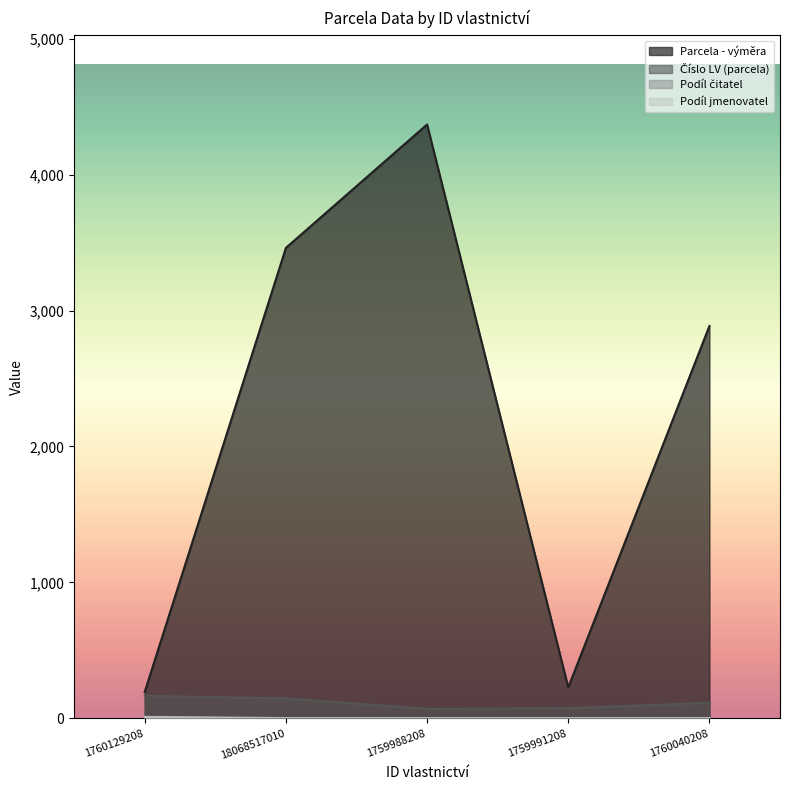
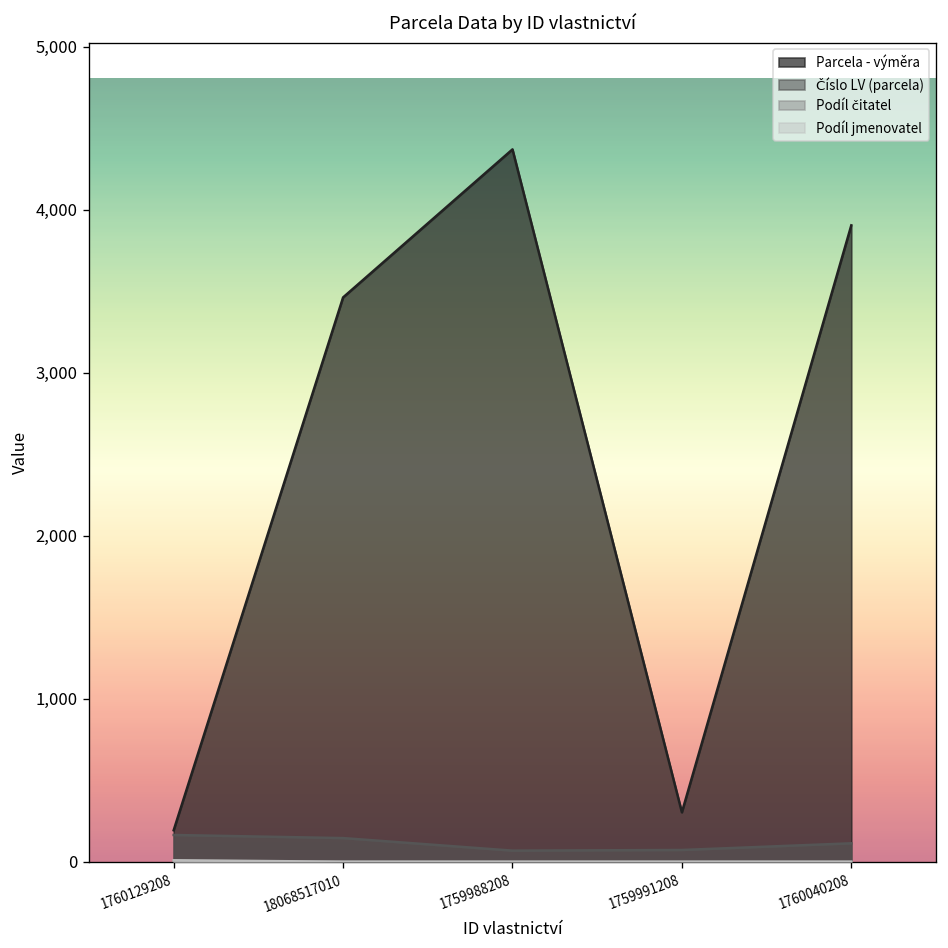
Parcela - výměra, 1759991208: 230 -> 300
Parcela - výměra, 1760040208: 2,890 -> 3,900
